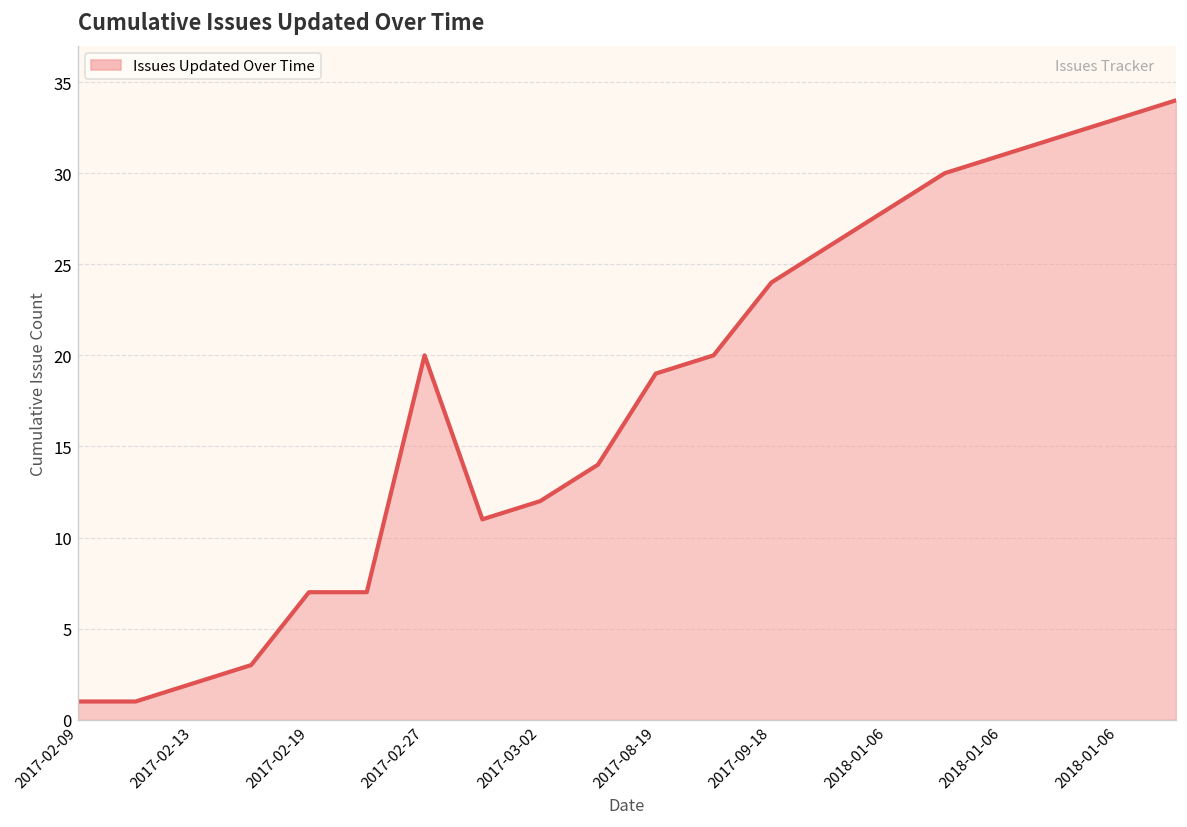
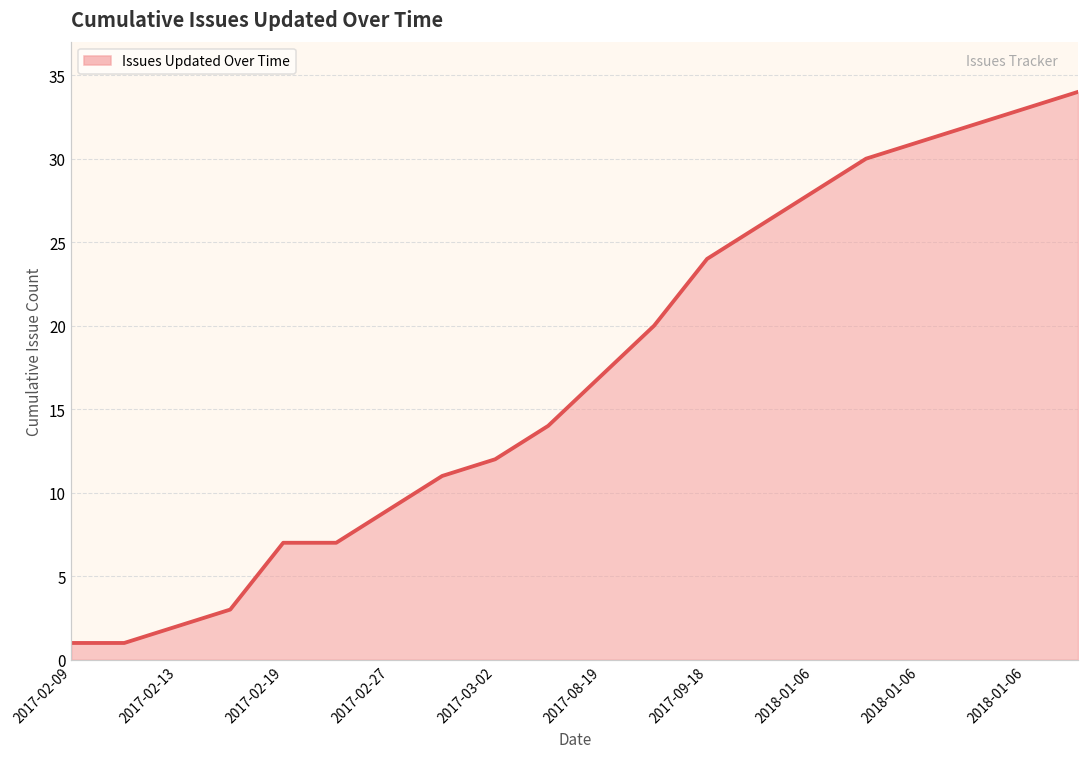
2017-02-27: 20 -> 9
2017-08-19: 19 -> 17
